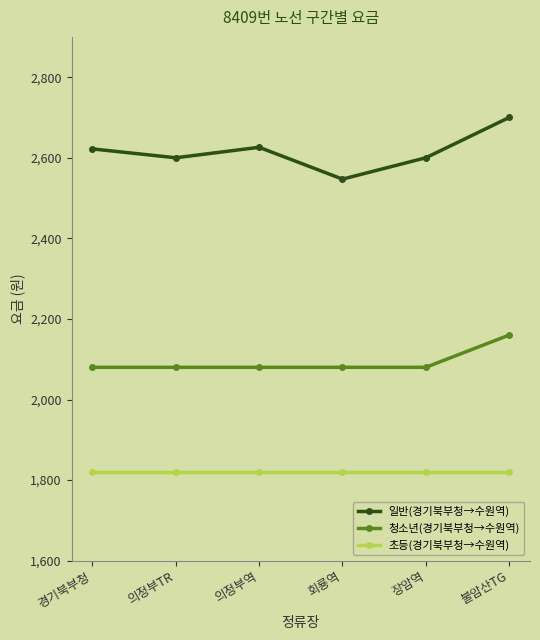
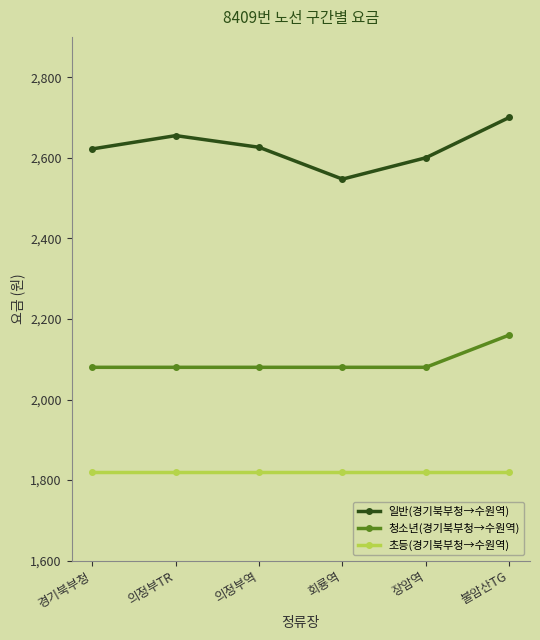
일반(경기북부청→수원역), 의정부TR: 2,600 -> 2,660
